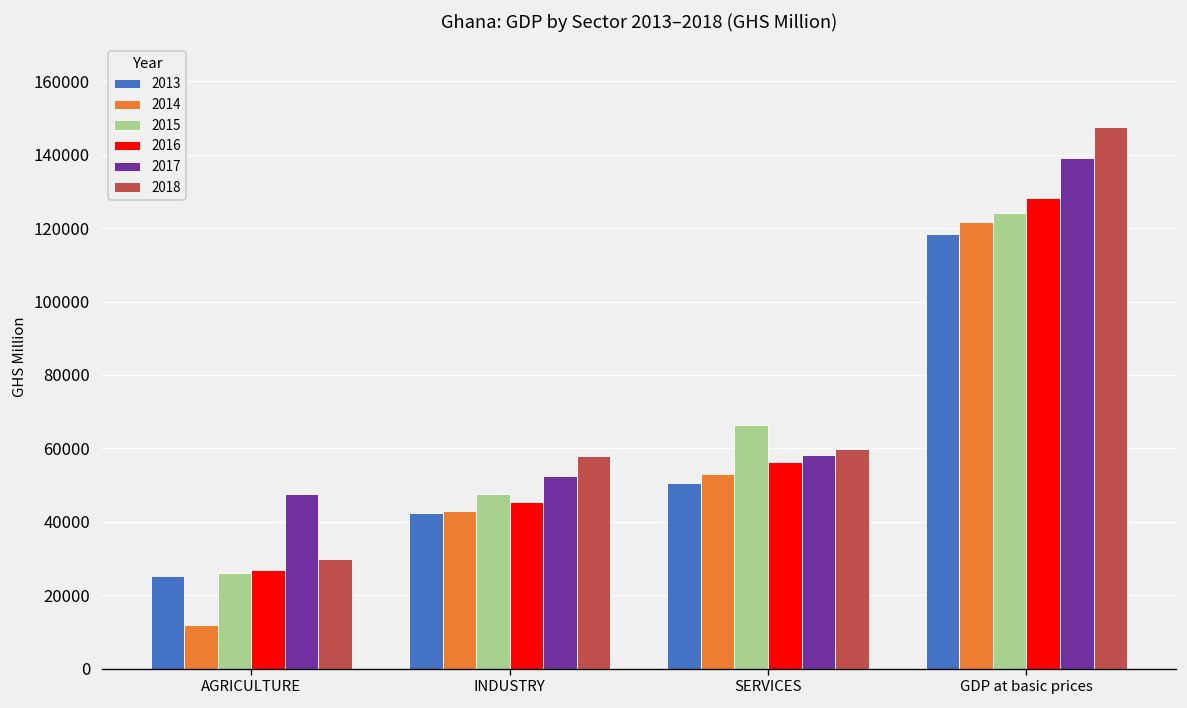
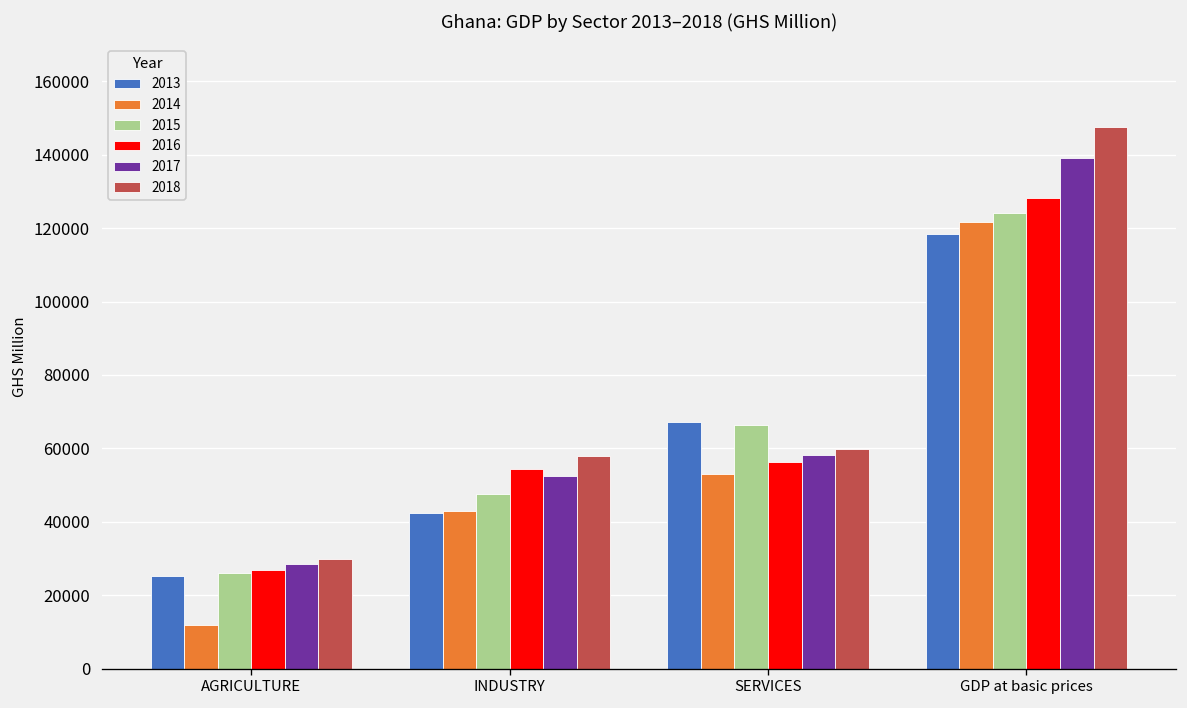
2017, AGRICULTURE: 48000 -> 28000
2016, INDUSTRY: 45000 -> 54000
2013, SERVICES: 51000 -> 67000
